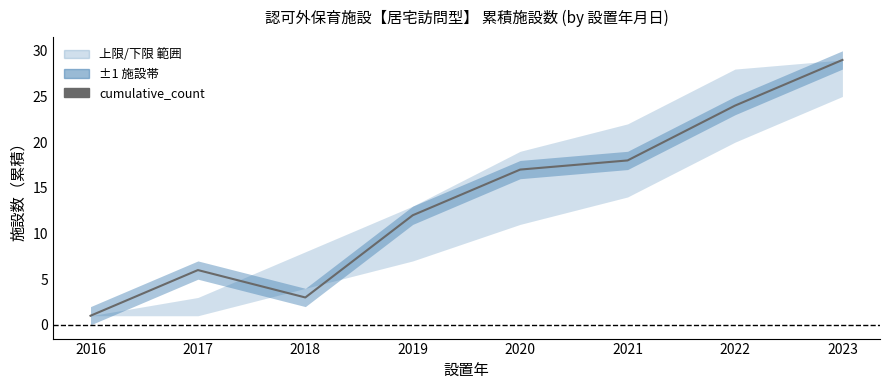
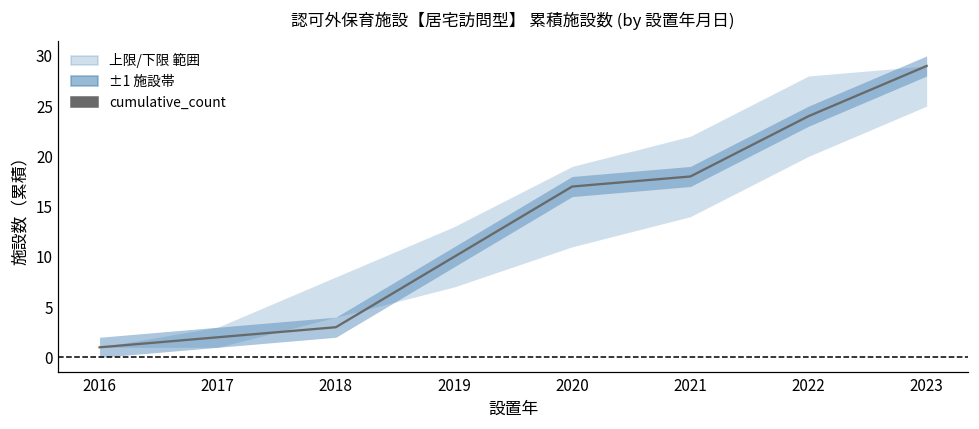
cumulative_count, 2017: 6 -> 2
cumulative_count, 2019: 12 -> 10
